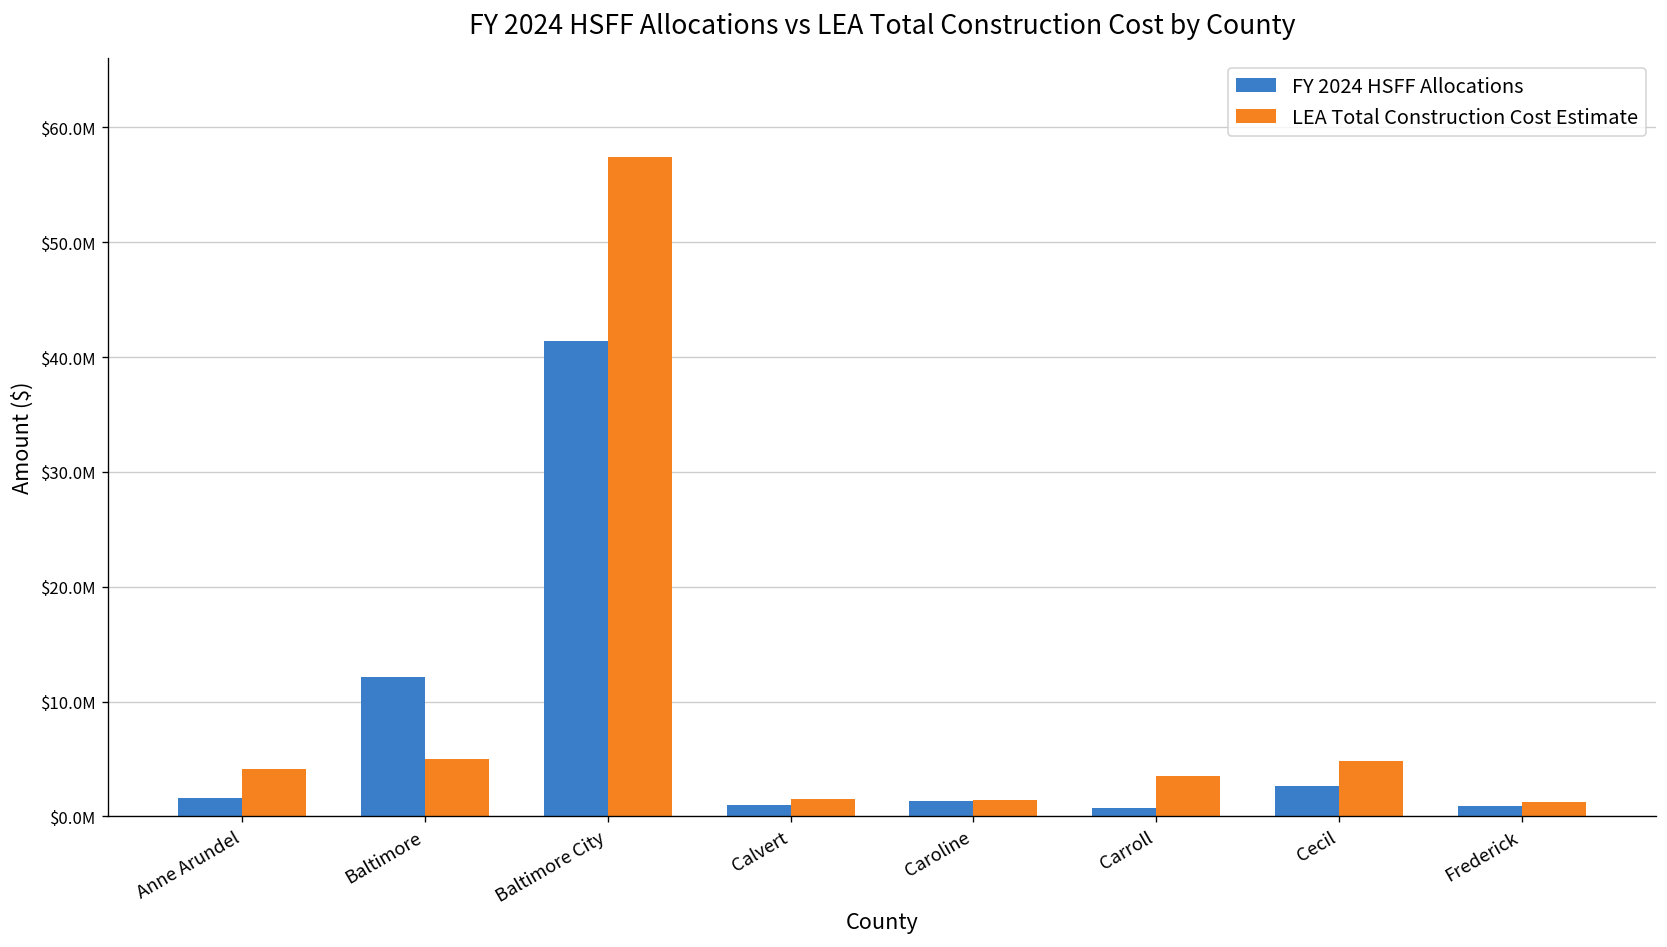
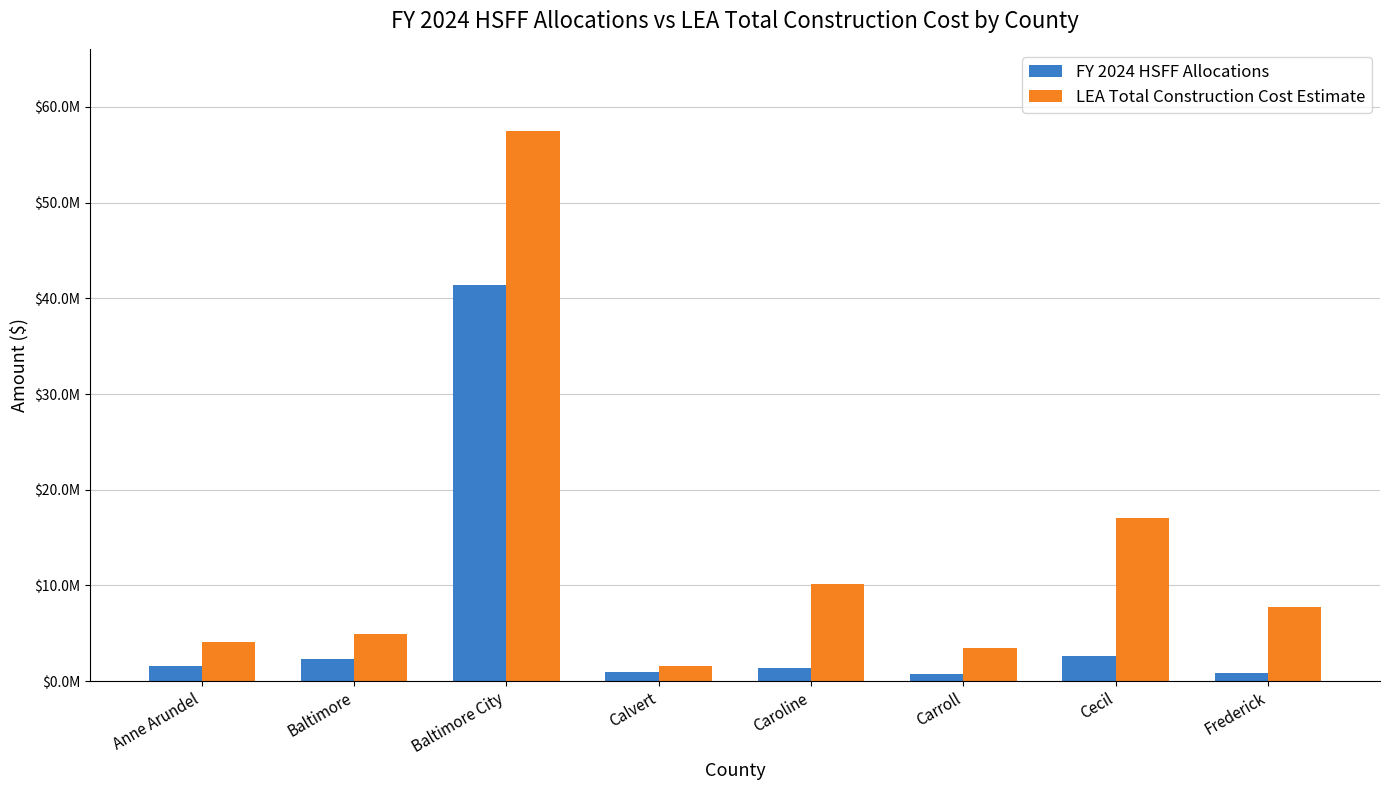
FY 2024 HSFF Allocations, Baltimore: $12000000 -> $2000000
LEA Total Construction Cost Estimate, Caroline: $1000000 -> $10000000
LEA Total Construction Cost Estimate, Cecil: $5000000 -> $17000000
LEA Total Construction Cost Estimate, Frederick: $1000000 -> $8000000
